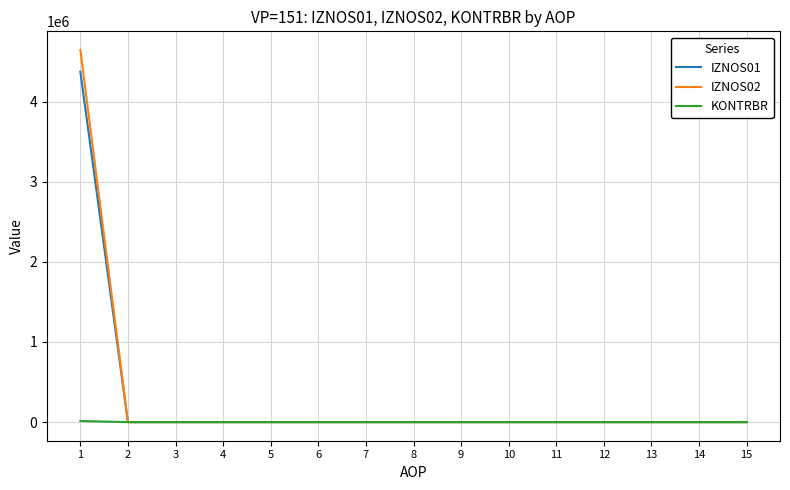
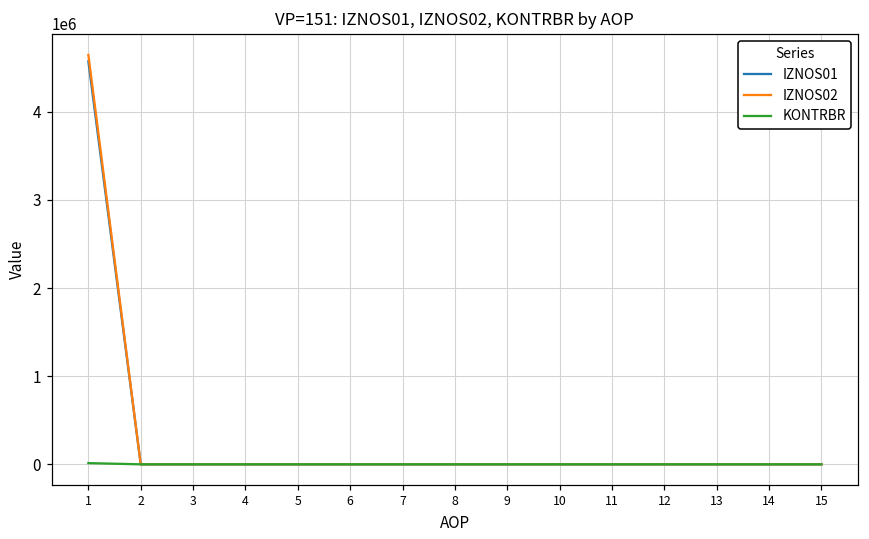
IZNOS01, 1: 4400000 -> 4600000
